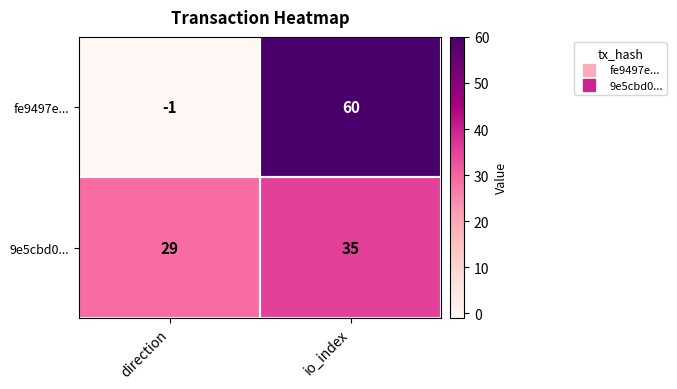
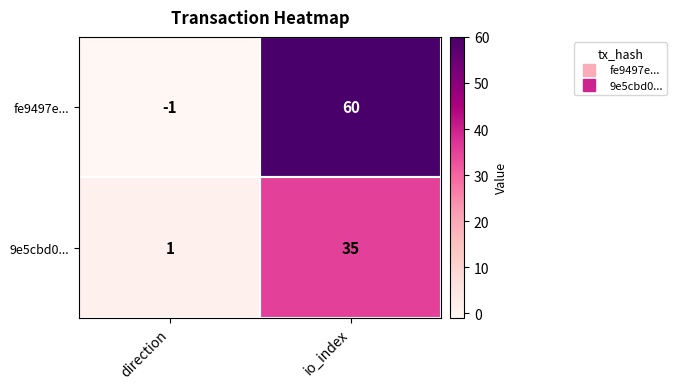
9e5cbd0..., direction: 29 -> 1
